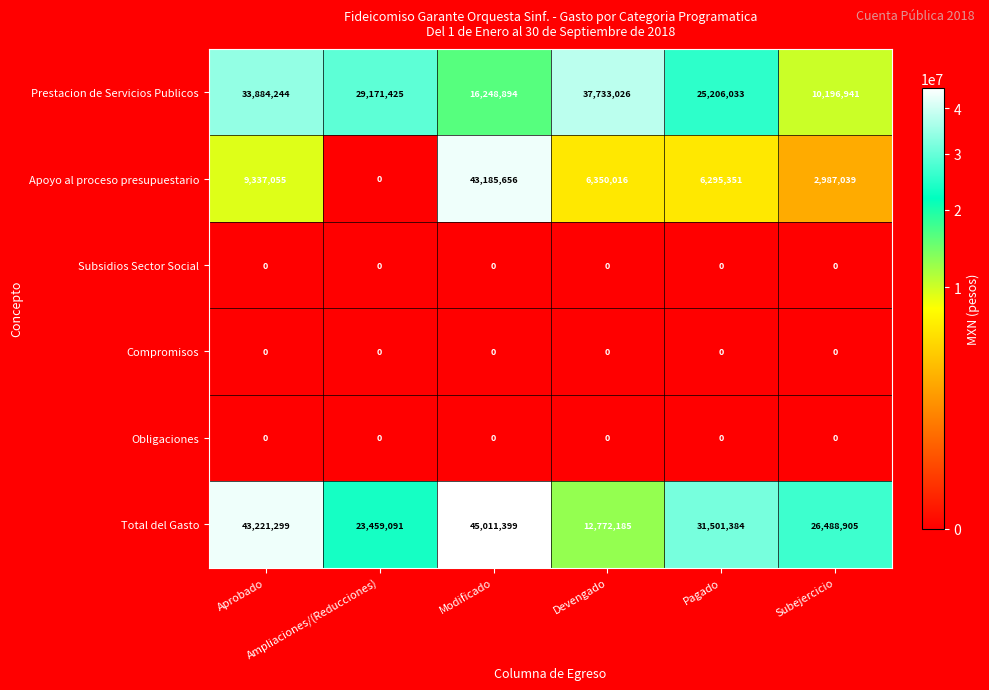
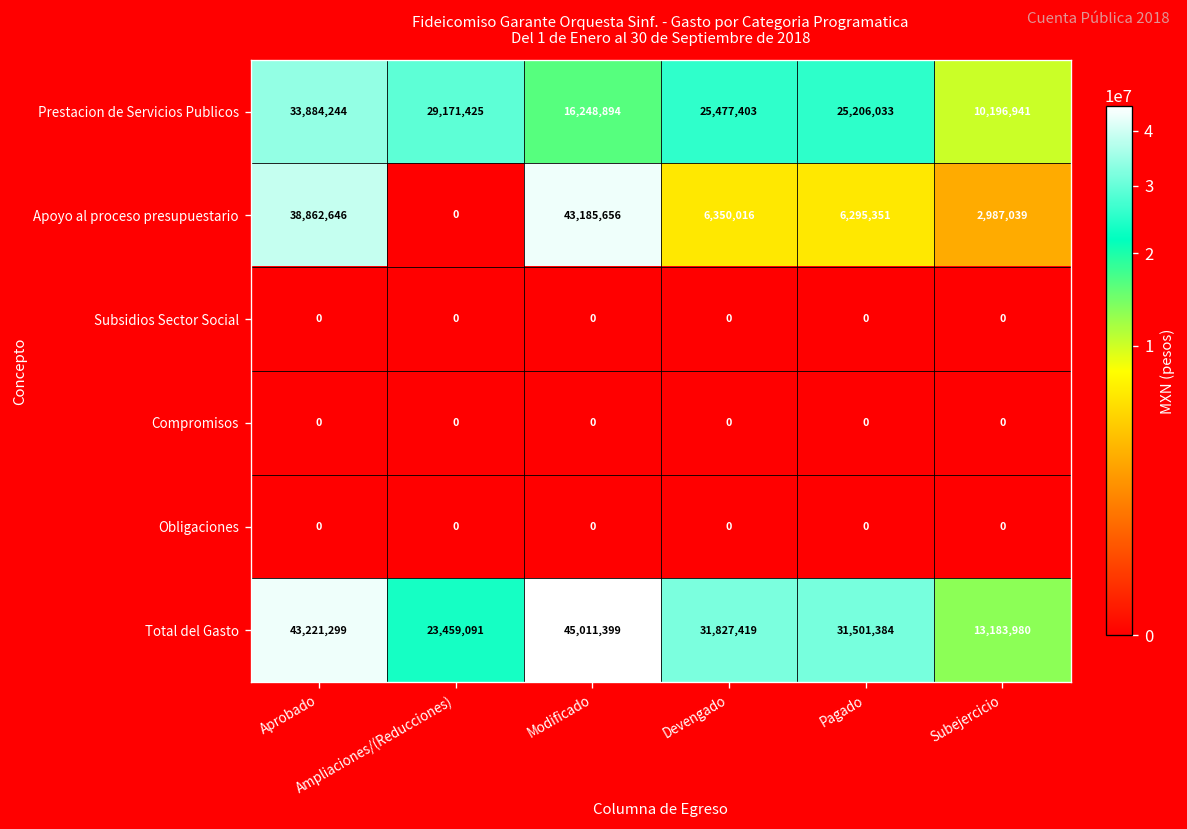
Prestacion de Servicios Publicos, Devengado: 37,733,026 -> 25,477,403
Apoyo al proceso presupuestario, Aprobado: 9,337,055 -> 38,862,646
Total del Gasto, Devengado: 12,772,185 -> 31,827,419
Total del Gasto, Subejercicio: 26,488,905 -> 13,183,980
